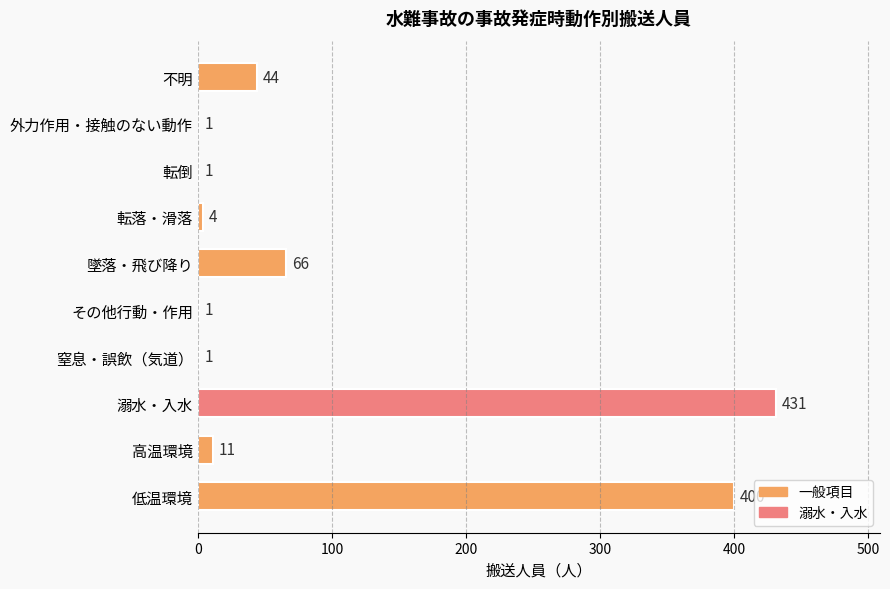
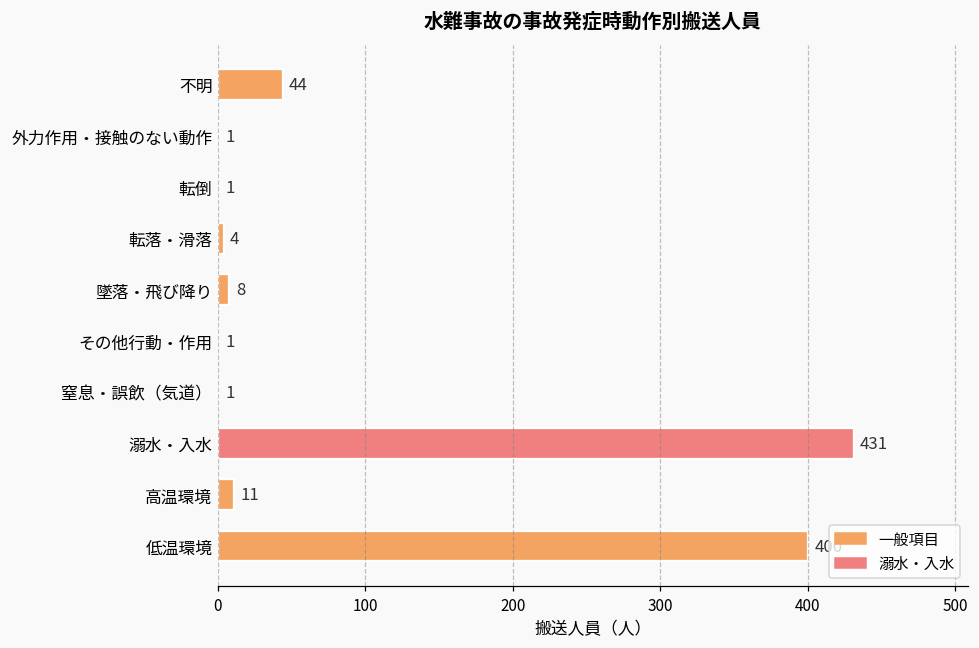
墜落・飛び降り: 66 -> 8
